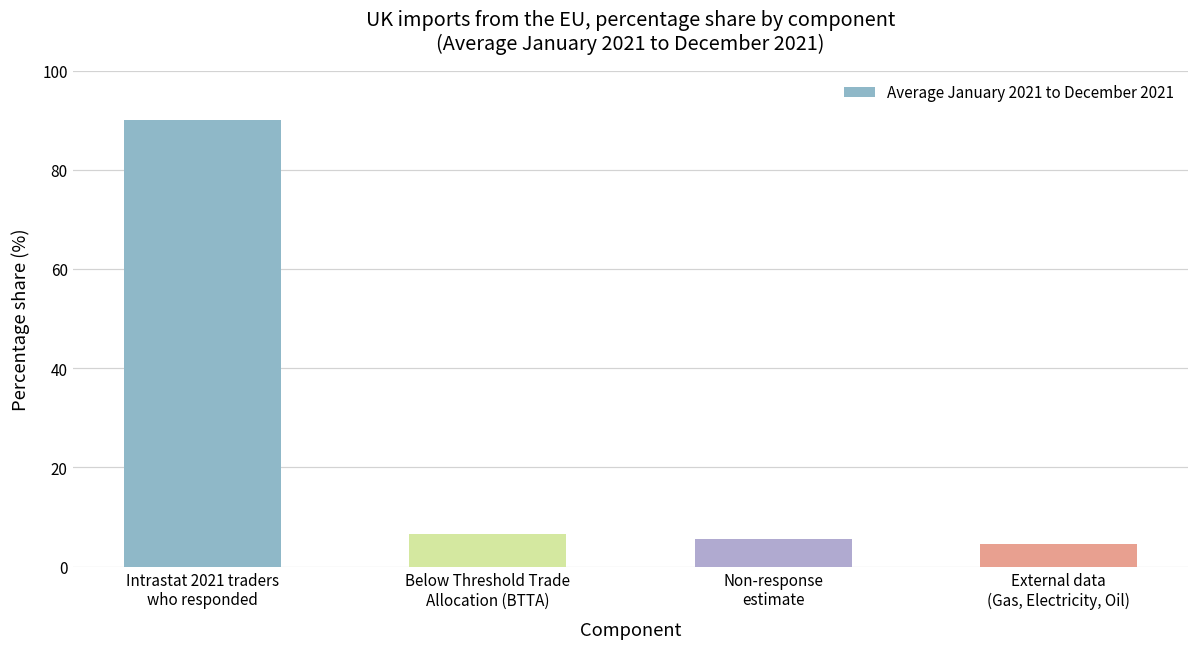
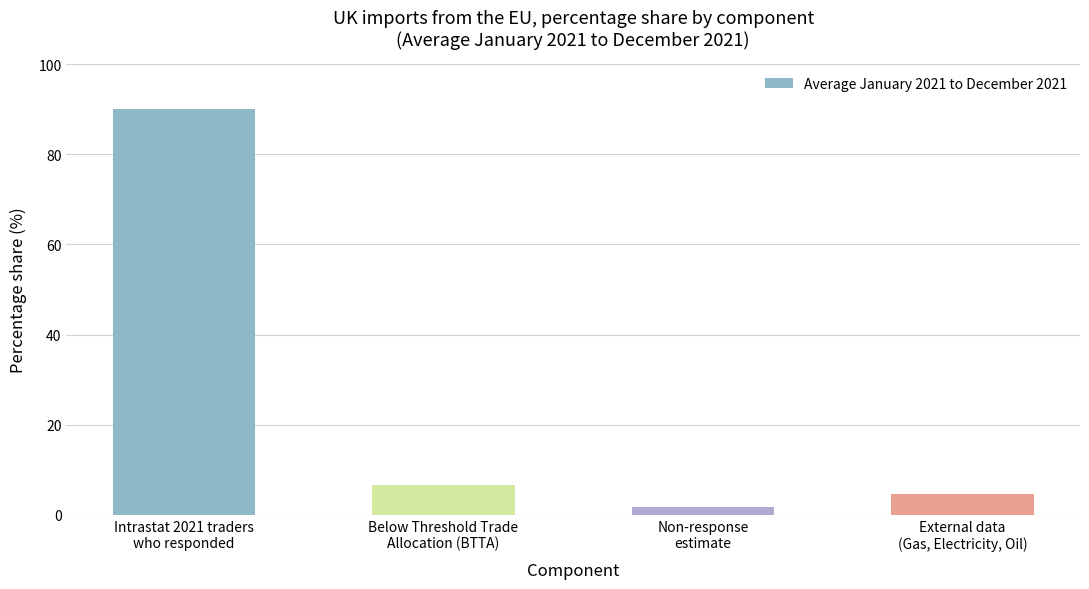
Non-response estimate: 6 -> 2
